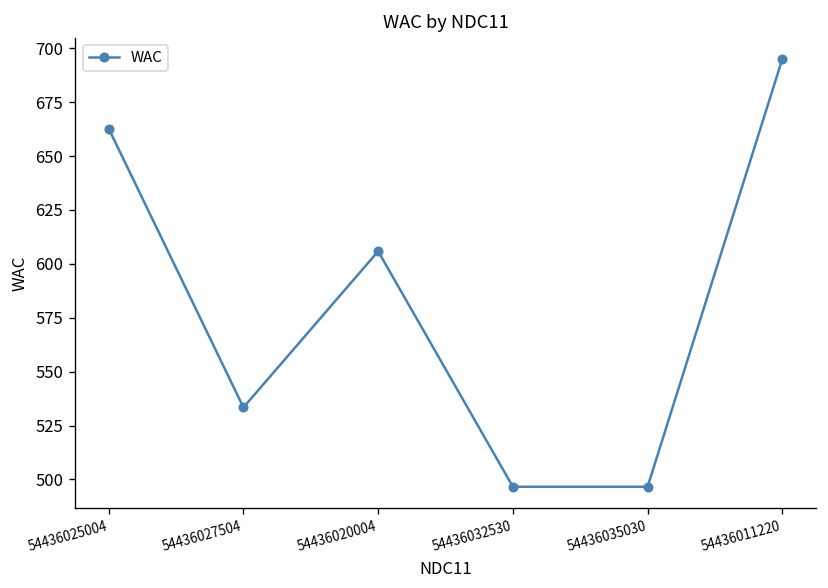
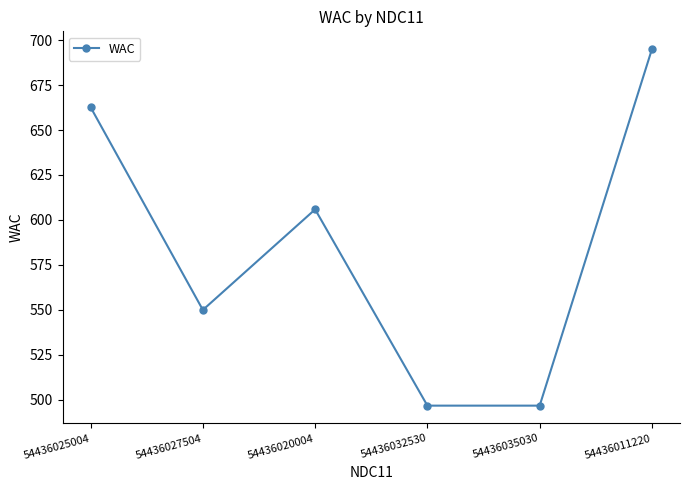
54436027504: 533 -> 550
